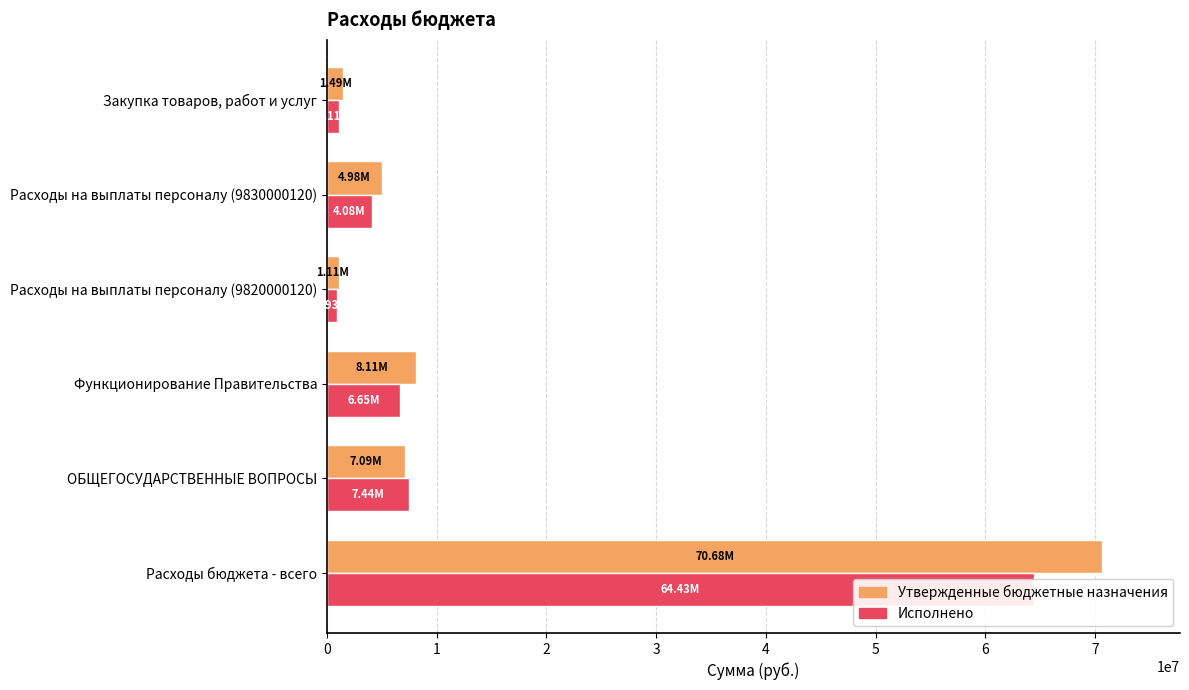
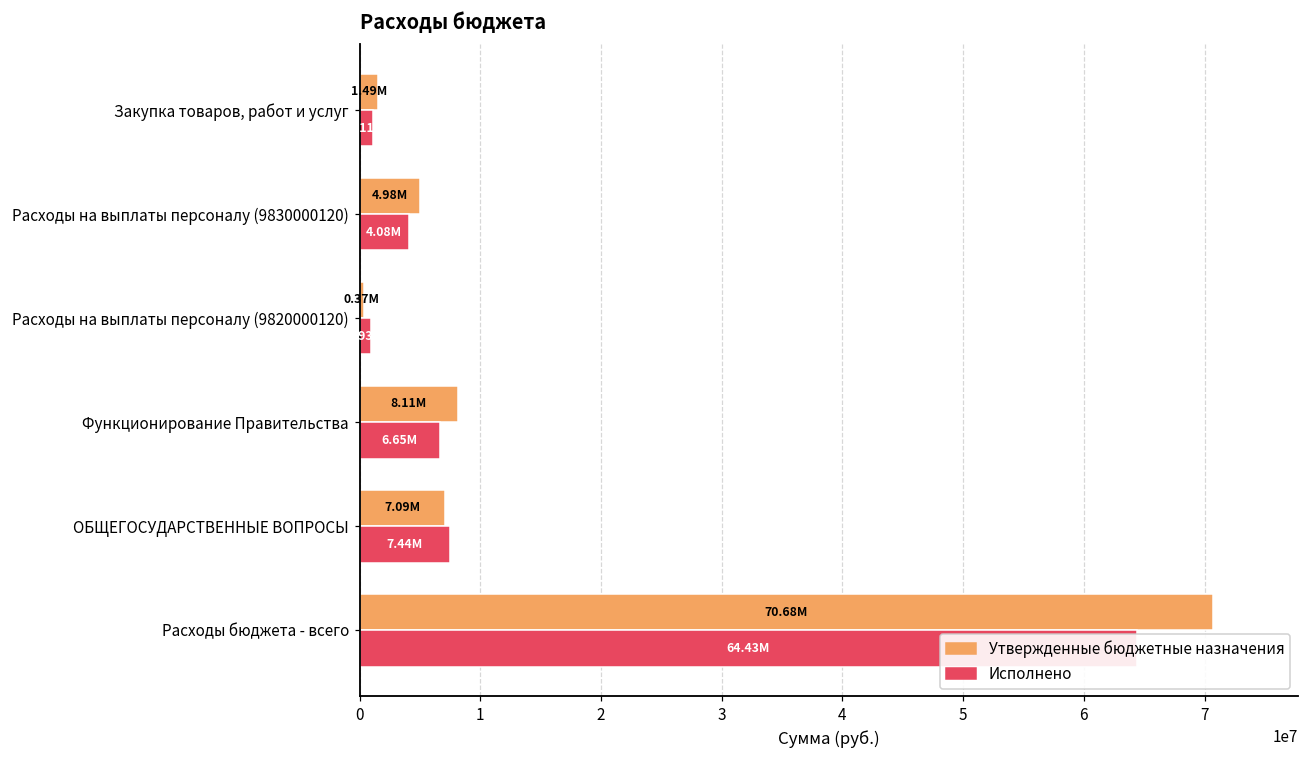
Утвержденные бюджетные назначения, Расходы на выплаты персоналу (9820000120): 1.11M -> 0.37M
